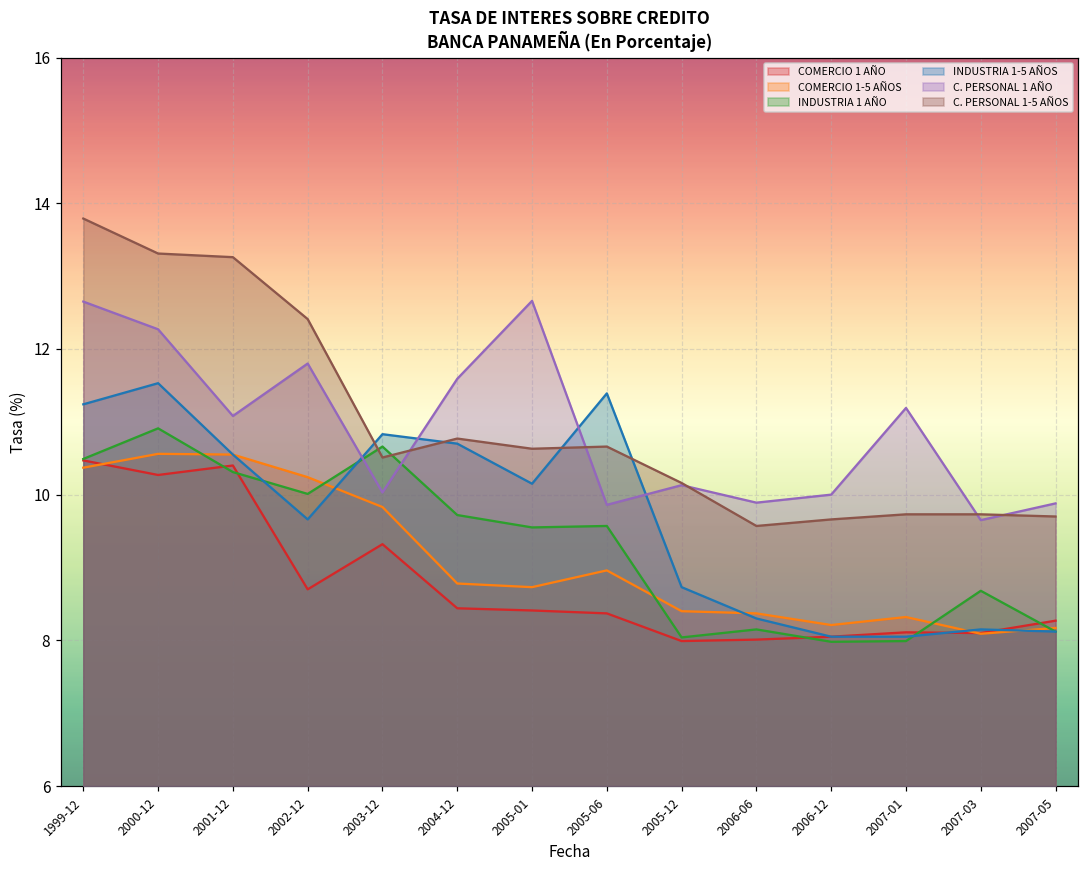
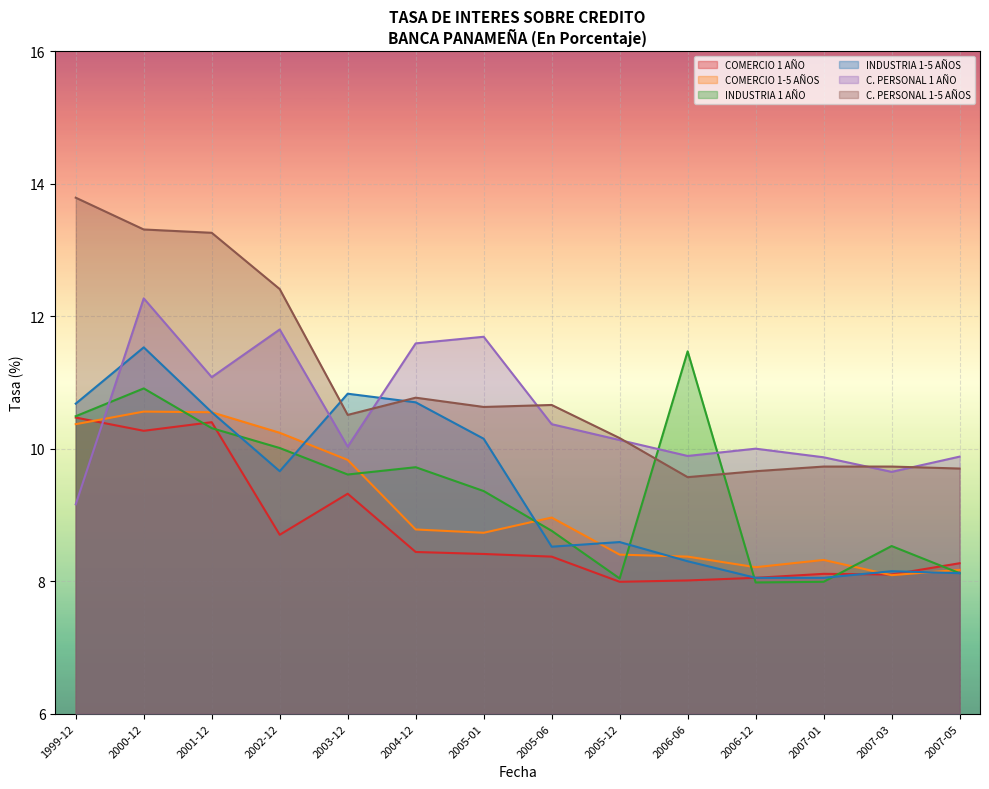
INDUSTRIA 1-5 AÑOS, 1999-12: 11.2 -> 10.7
C. PERSONAL 1 AÑO, 1999-12: 12.7 -> 9.2
INDUSTRIA 1 AÑO, 2003-12: 10.7 -> 9.6
INDUSTRIA 1 AÑO, 2005-01: 9.6 -> 9.4
C. PERSONAL 1 AÑO, 2005-01: 12.7 -> 11.7
INDUSTRIA 1 AÑO, 2005-06: 9.6 -> 8.8
INDUSTRIA 1-5 AÑOS, 2005-06: 11.4 -> 8.5
C. PERSONAL 1 AÑO, 2005-06: 9.9 -> 10.4
INDUSTRIA 1-5 AÑOS, 2005-12: 8.7 -> 8.6
INDUSTRIA 1 AÑO, 2006-06: 8.2 -> 11.5
C. PERSONAL 1 AÑO, 2007-01: 11.2 -> 9.9
INDUSTRIA 1 AÑO, 2007-03: 8.7 -> 8.5
